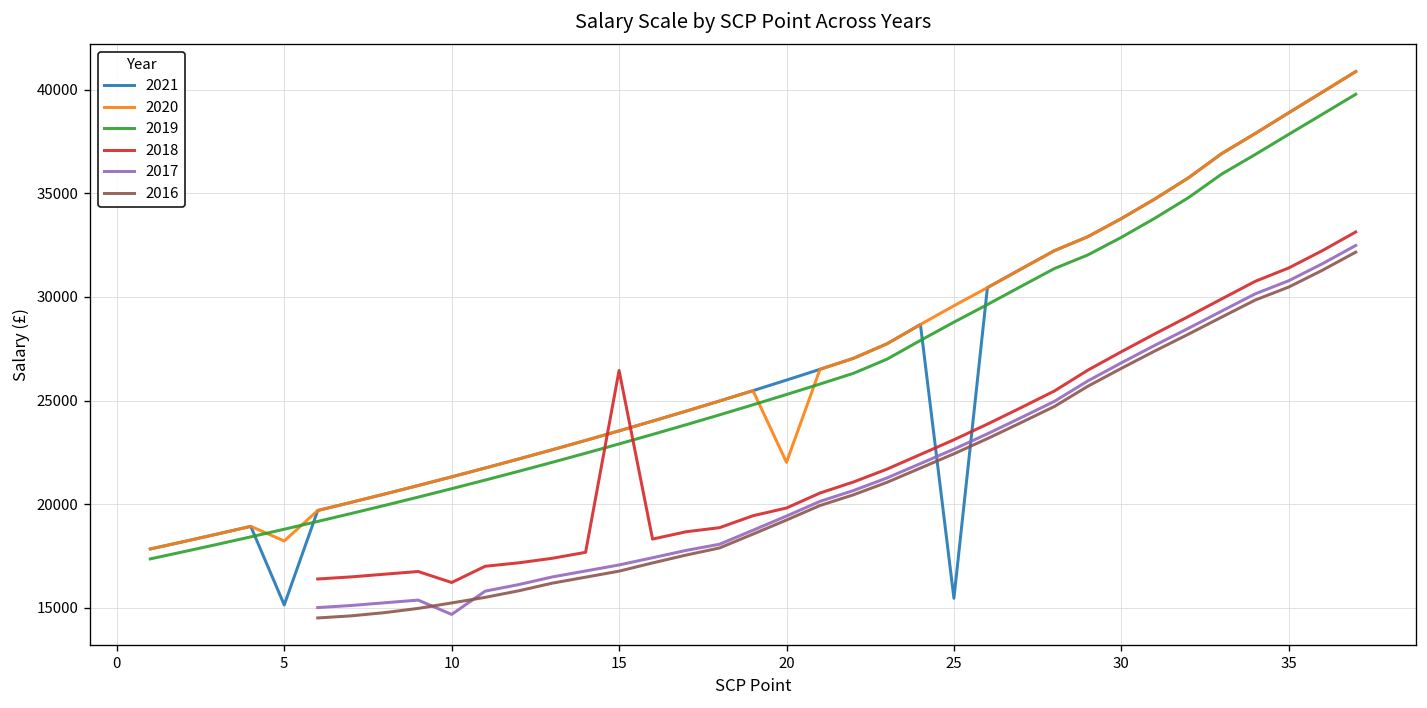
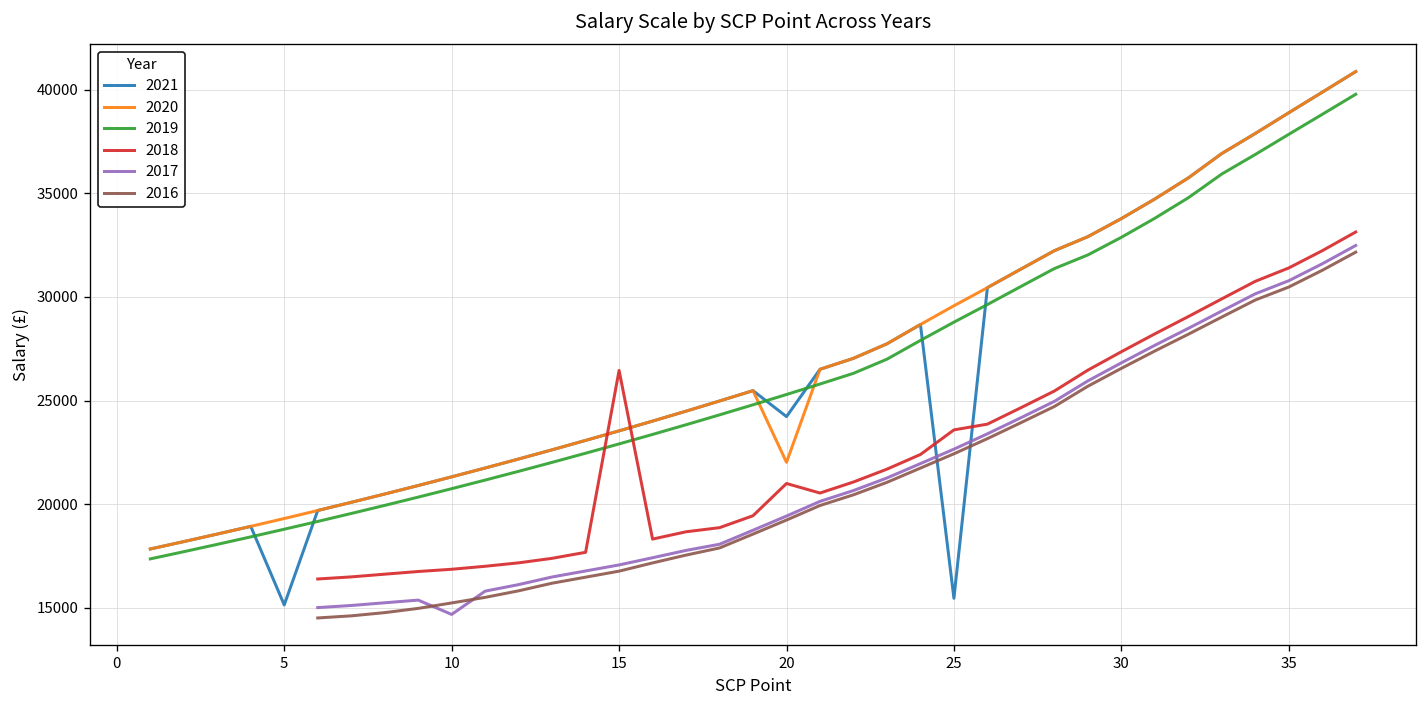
2020, 5: 18200 -> 19300
2018, 10: 16200 -> 16900
2021, 20: 26000 -> 24200
2018, 20: 19800 -> 21000
2018, 25: 23100 -> 23600
